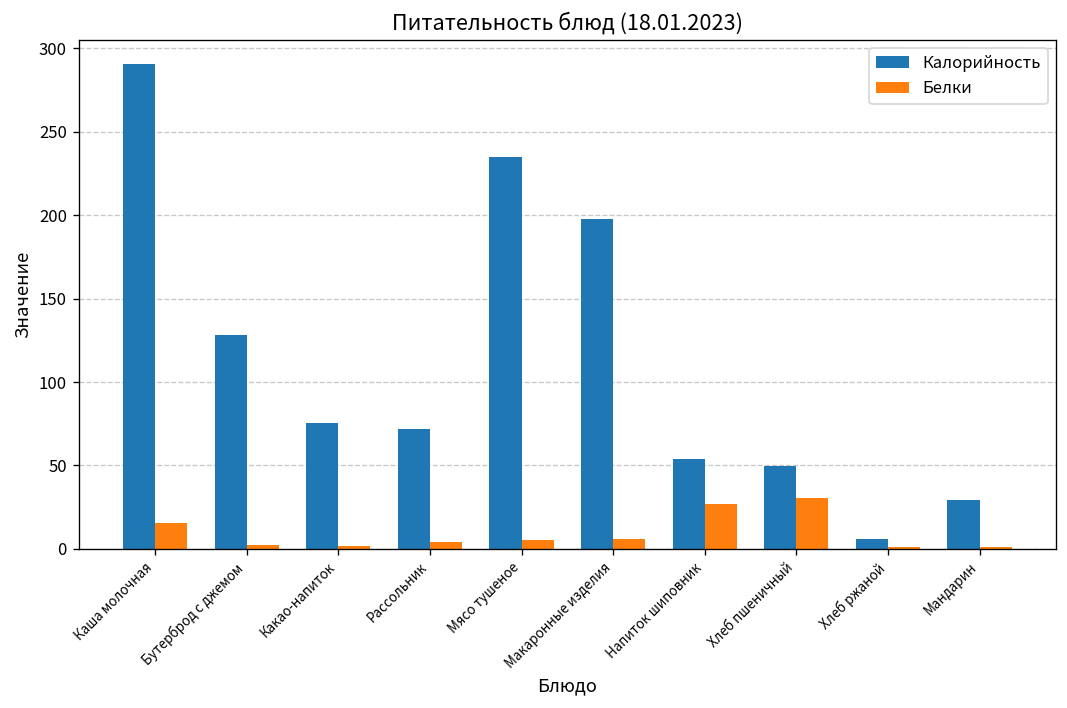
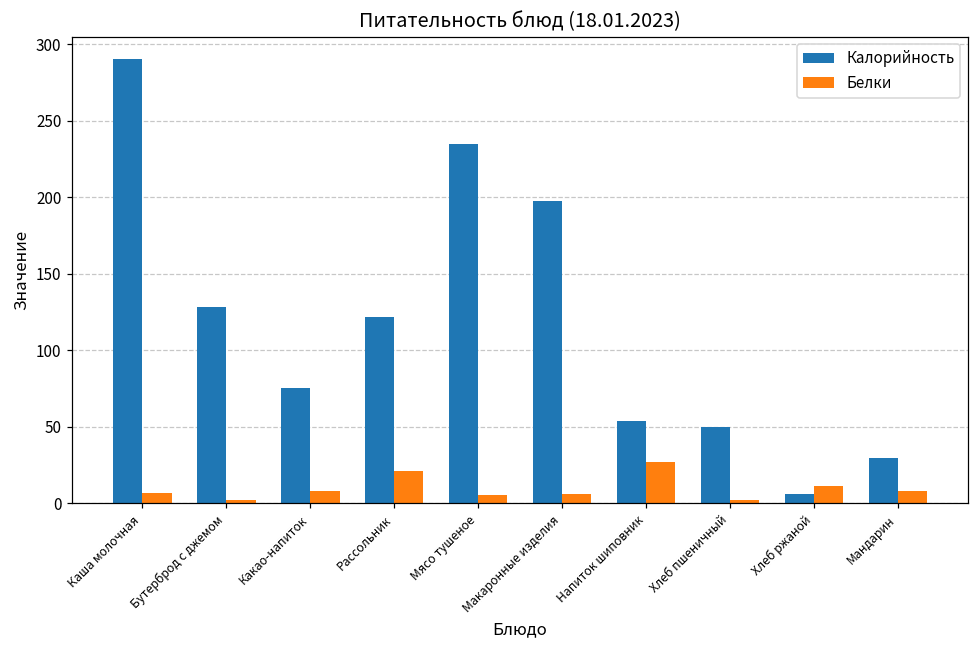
Белки, Каша молочная: 15 -> 6
Белки, Какао-напиток: 2 -> 8
Калорийность, Рассольник: 72 -> 122
Белки, Рассольник: 4 -> 21
Белки, Хлеб пшеничный: 31 -> 2
Белки, Хлеб ржаной: 1 -> 11
Белки, Мандарин: 1 -> 8
